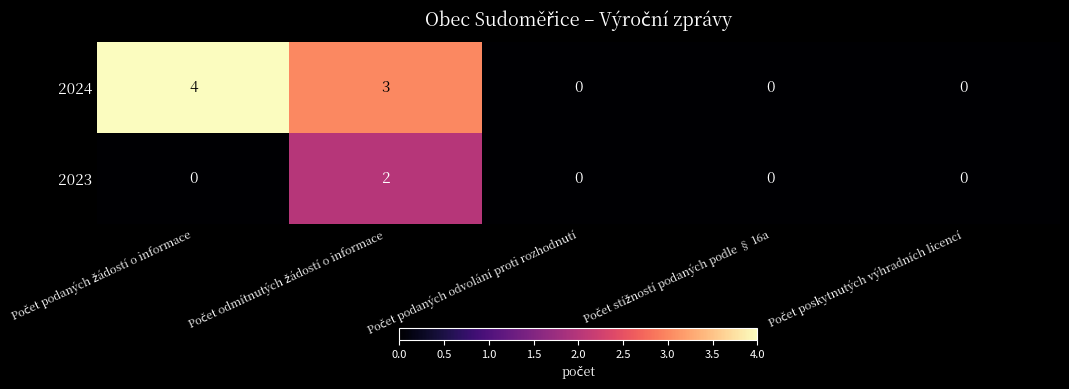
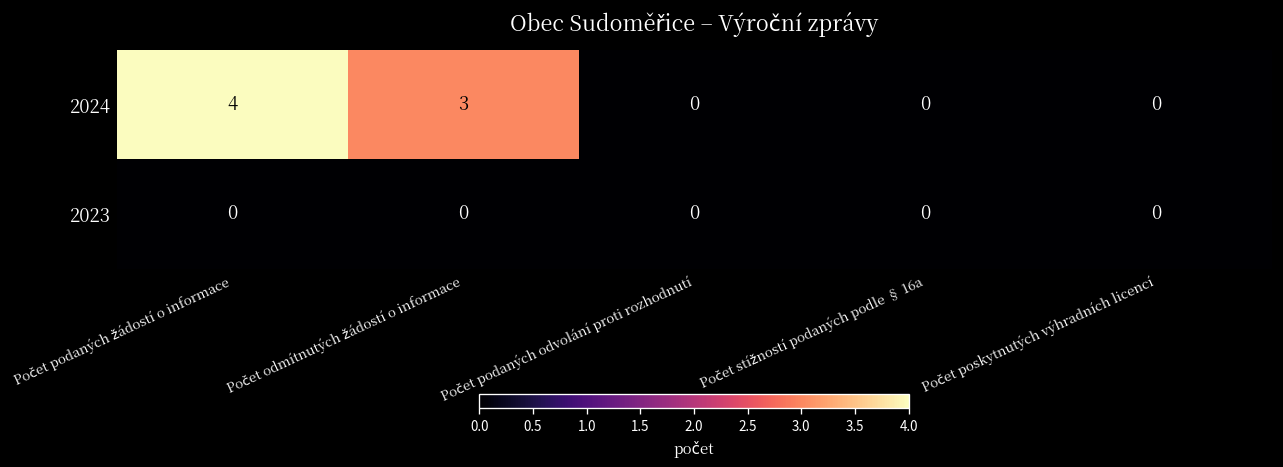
2023, Počet odmítnutých žádostí o informace: 2 -> 0
